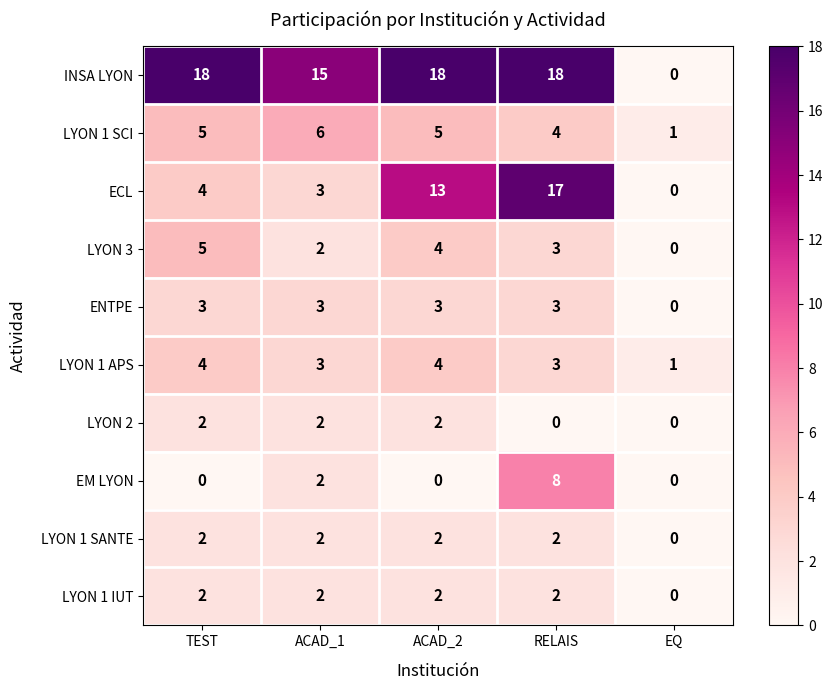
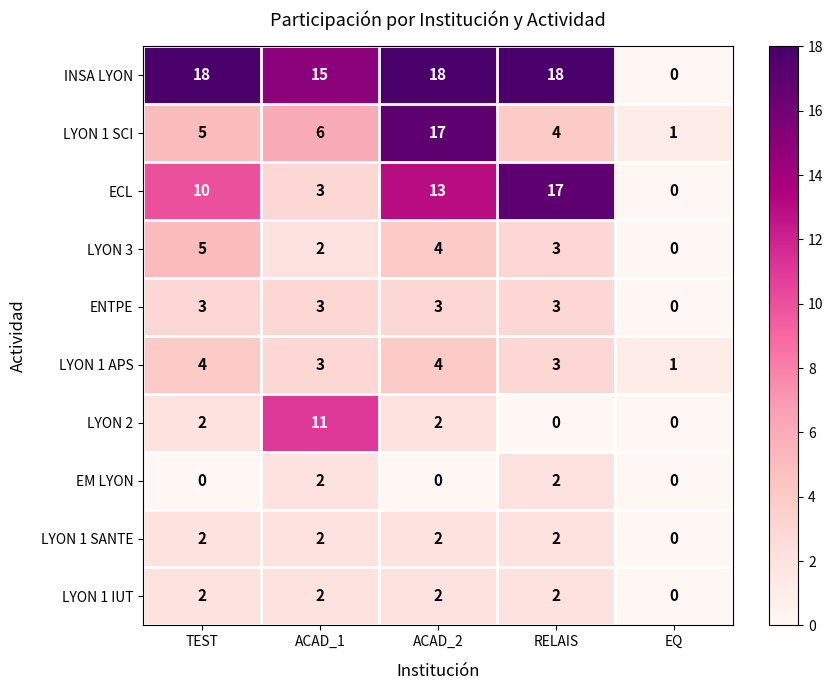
LYON 1 SCI, ACAD_2: 5 -> 17
ECL, TEST: 4 -> 10
LYON 2, ACAD_1: 2 -> 11
EM LYON, RELAIS: 8 -> 2
